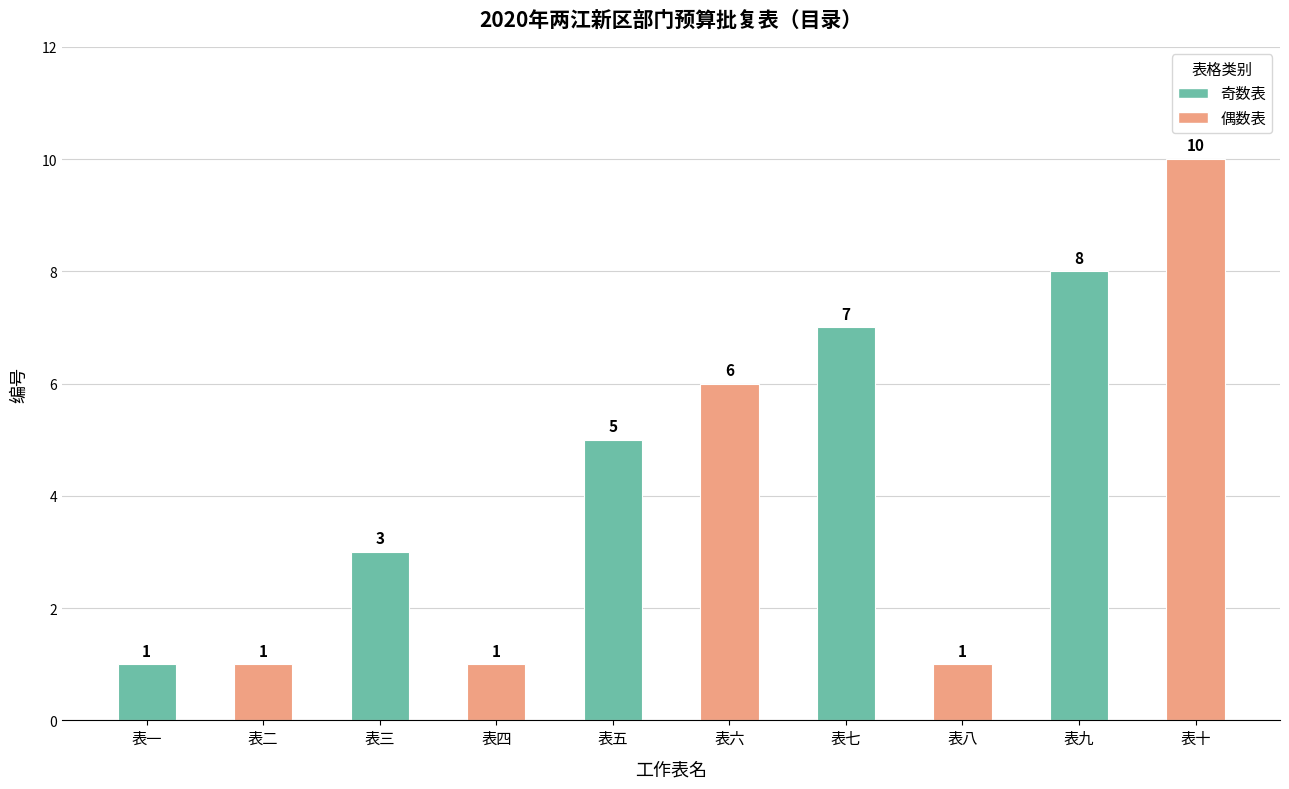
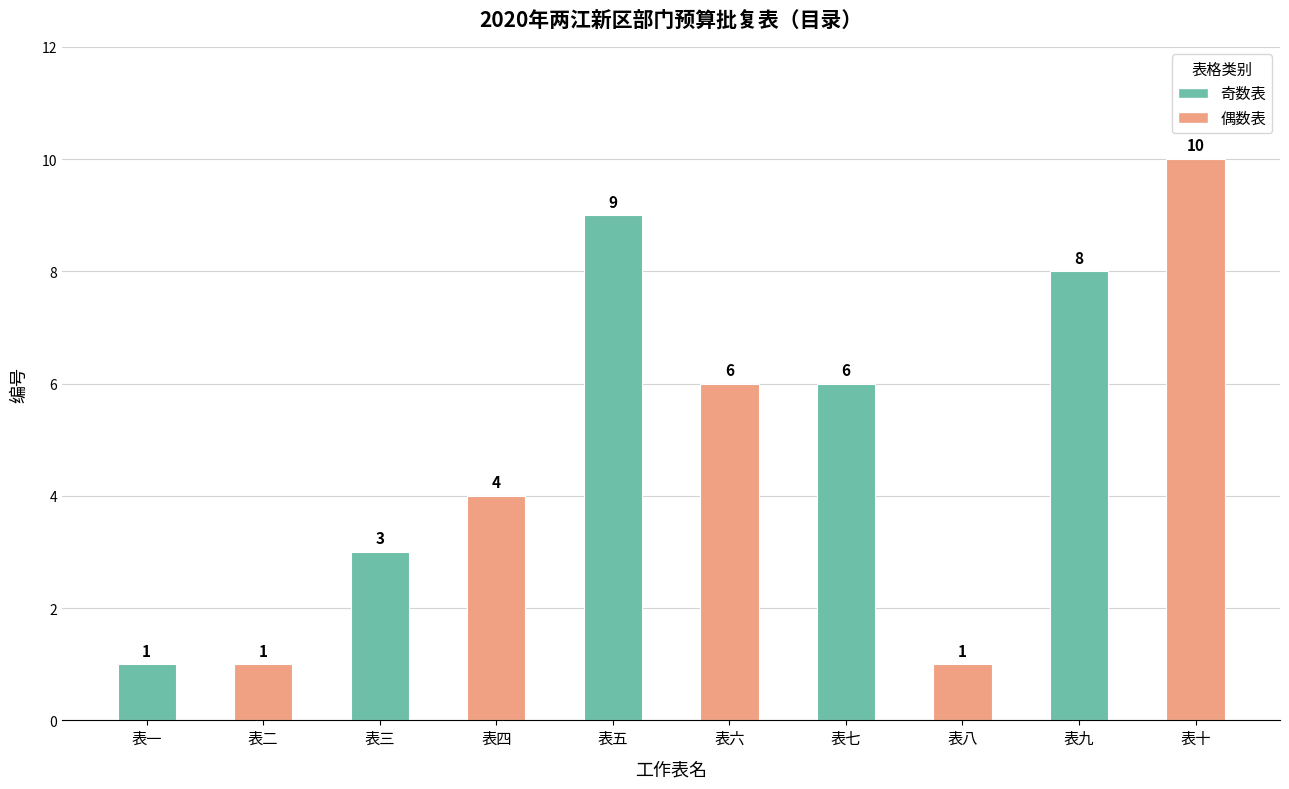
表四: 1 -> 4
表五: 5 -> 9
表七: 7 -> 6
